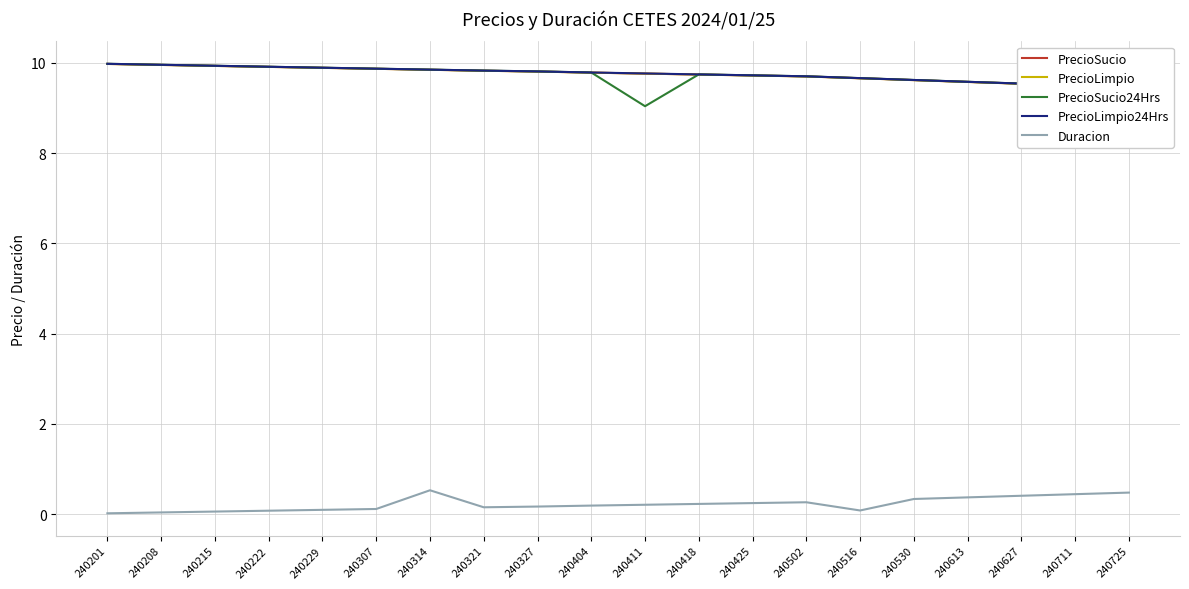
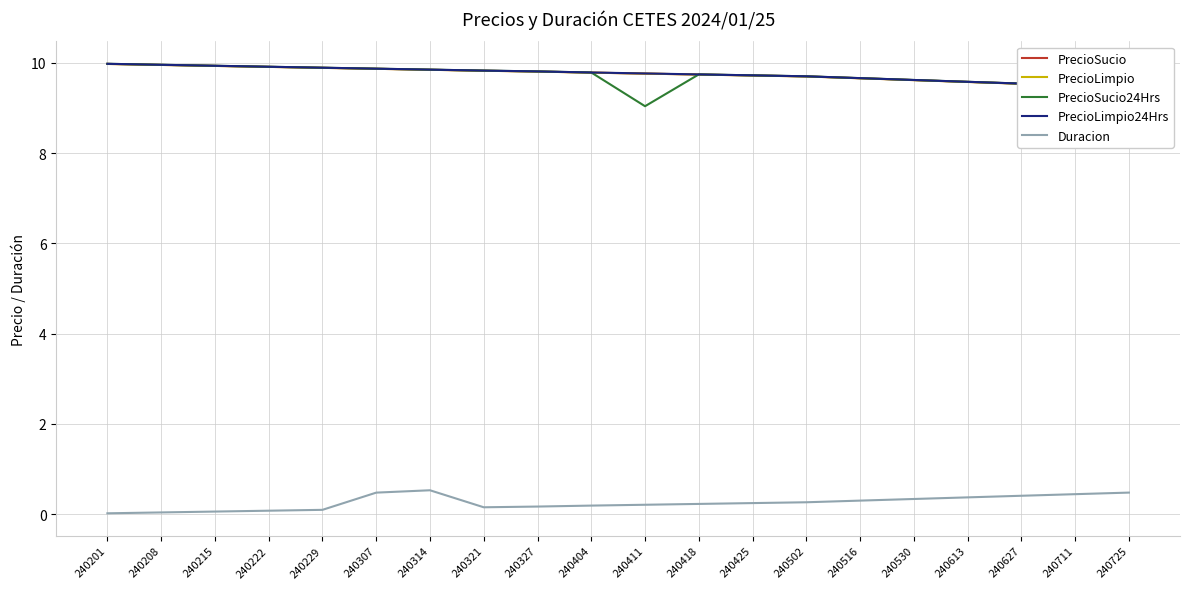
Duracion, 240307: 0.1 -> 0.5
Duracion, 240516: 0.1 -> 0.3
